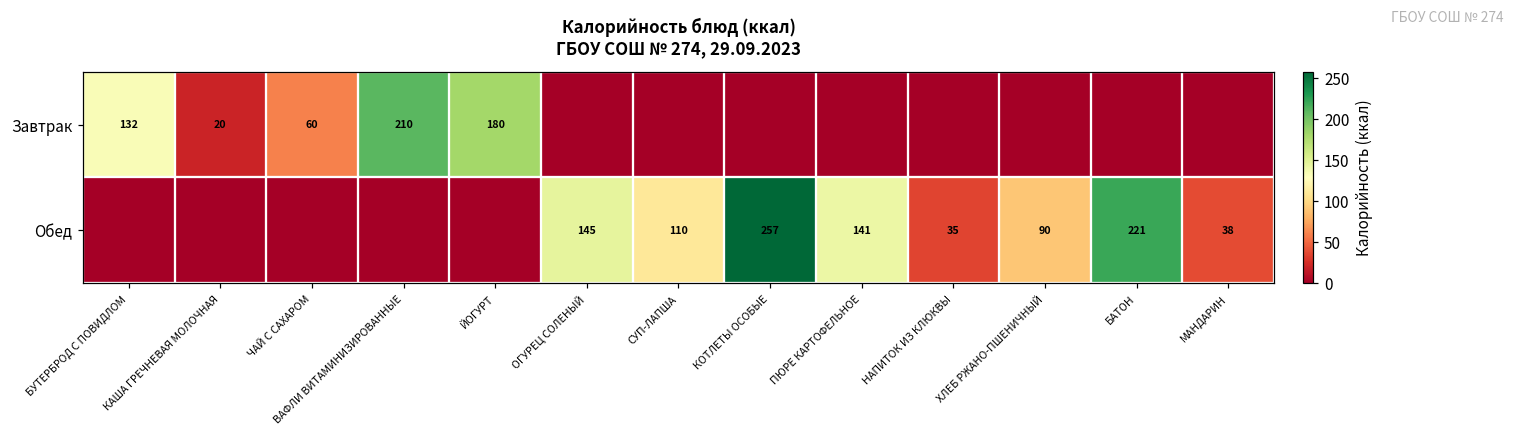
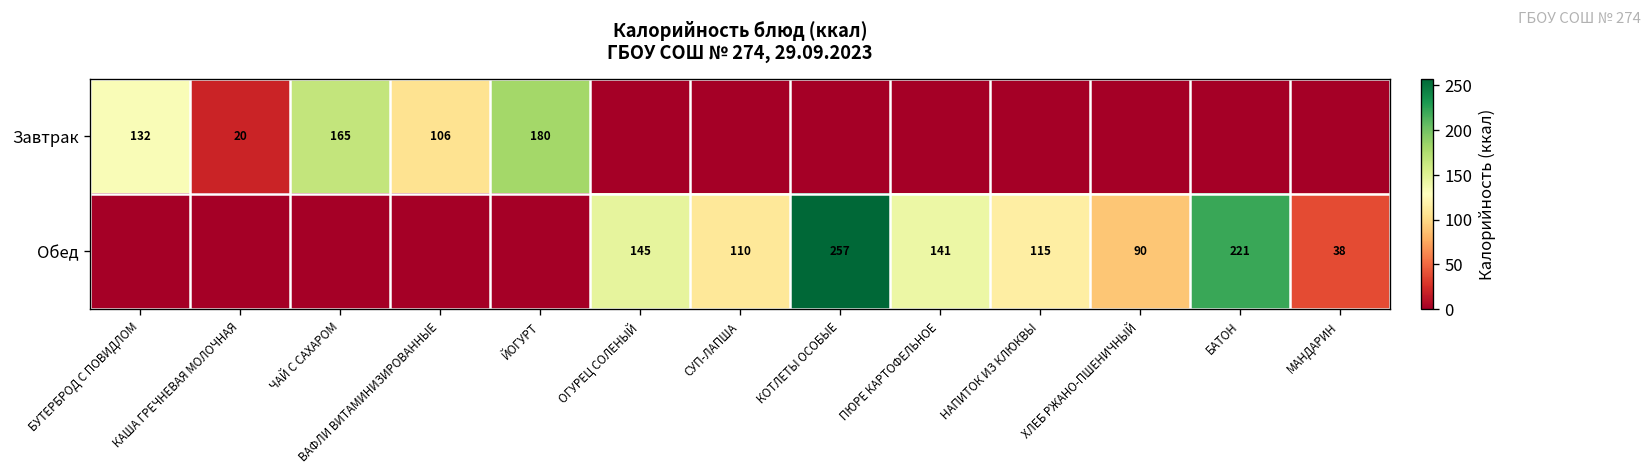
Завтрак, ЧАЙ С САХАРОМ: 60 -> 165
Завтрак, ВАФЛИ ВИТАМИНИЗИРОВАННЫЕ: 210 -> 106
Обед, НАПИТОК ИЗ КЛЮКВЫ: 35 -> 115
